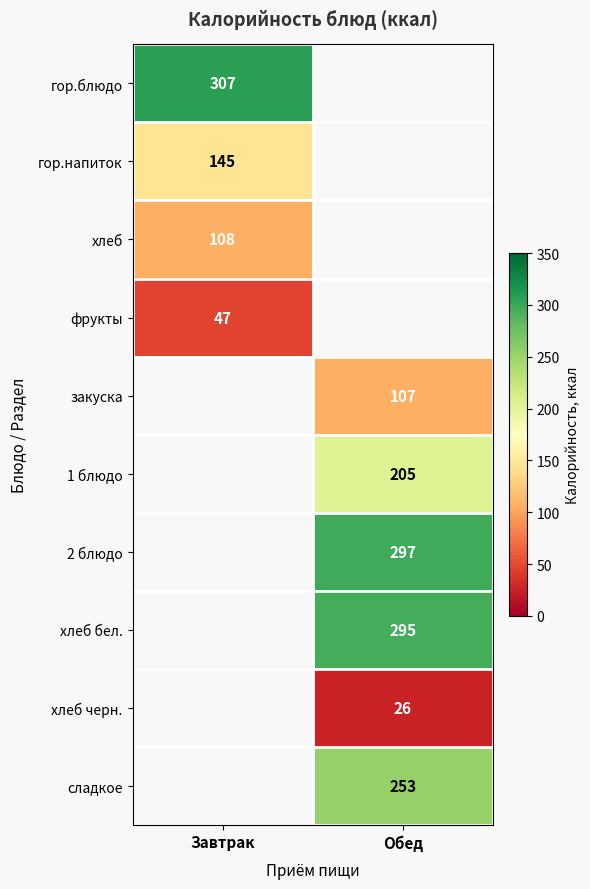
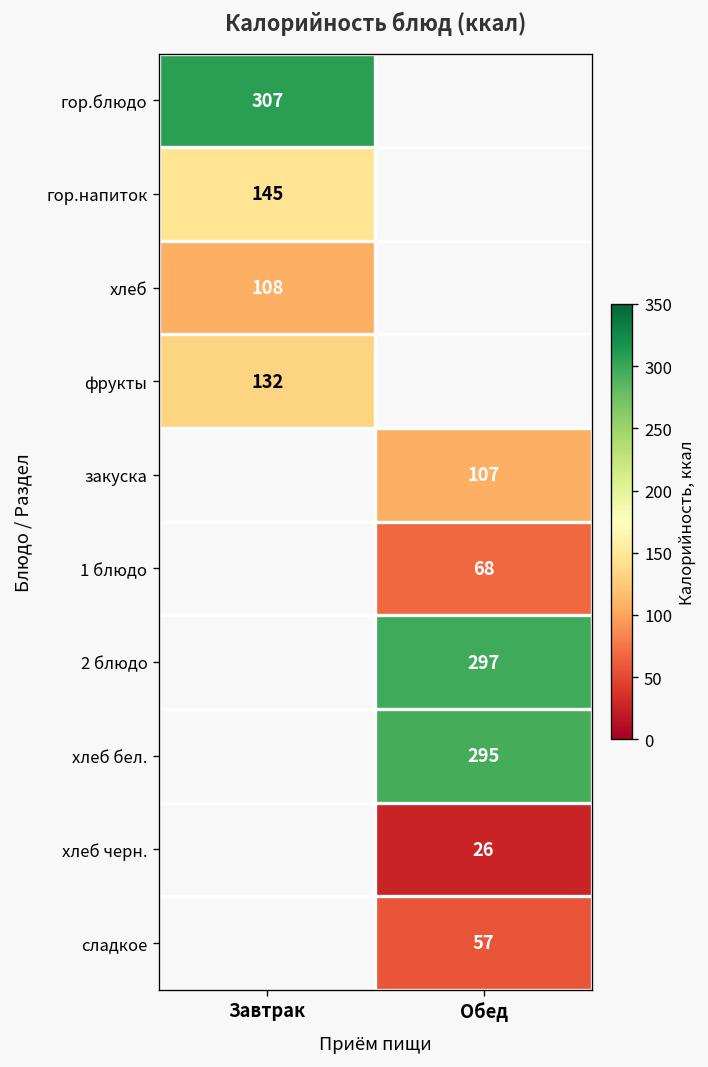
фрукты, Завтрак: 47 -> 132
1 блюдо, Обед: 205 -> 68
сладкое, Обед: 253 -> 57
